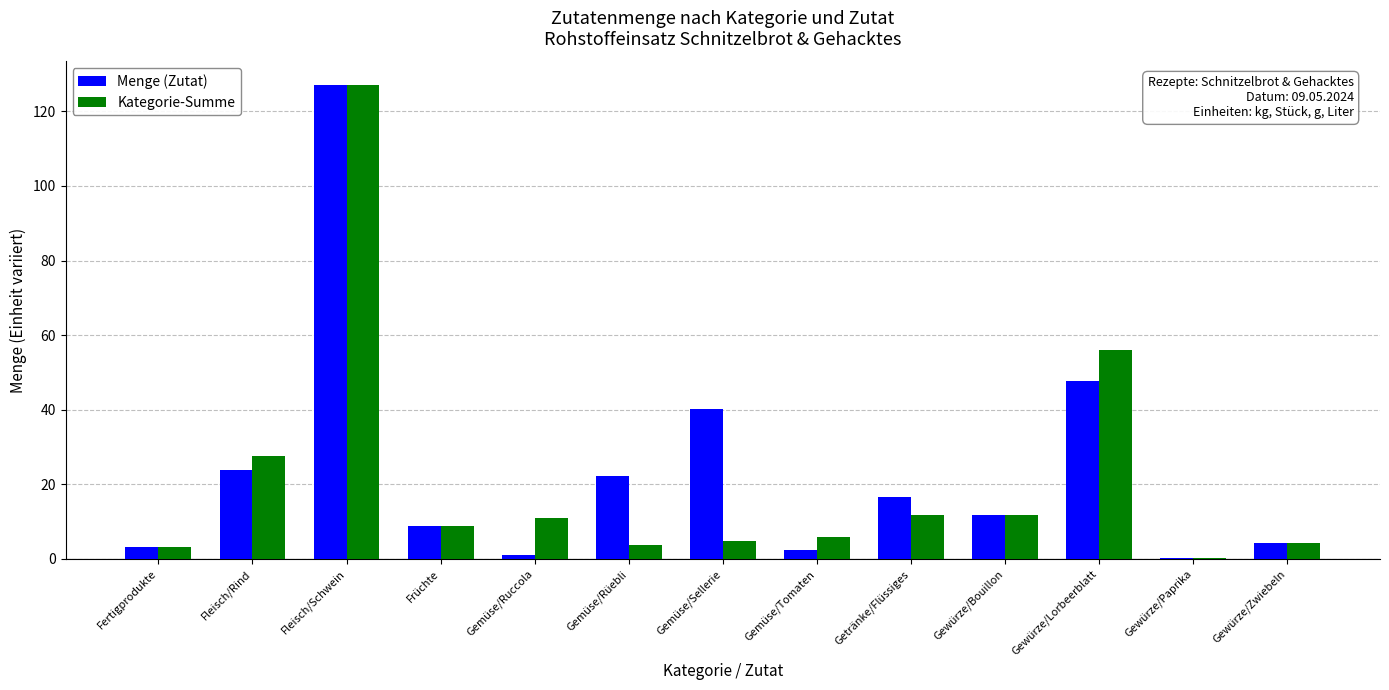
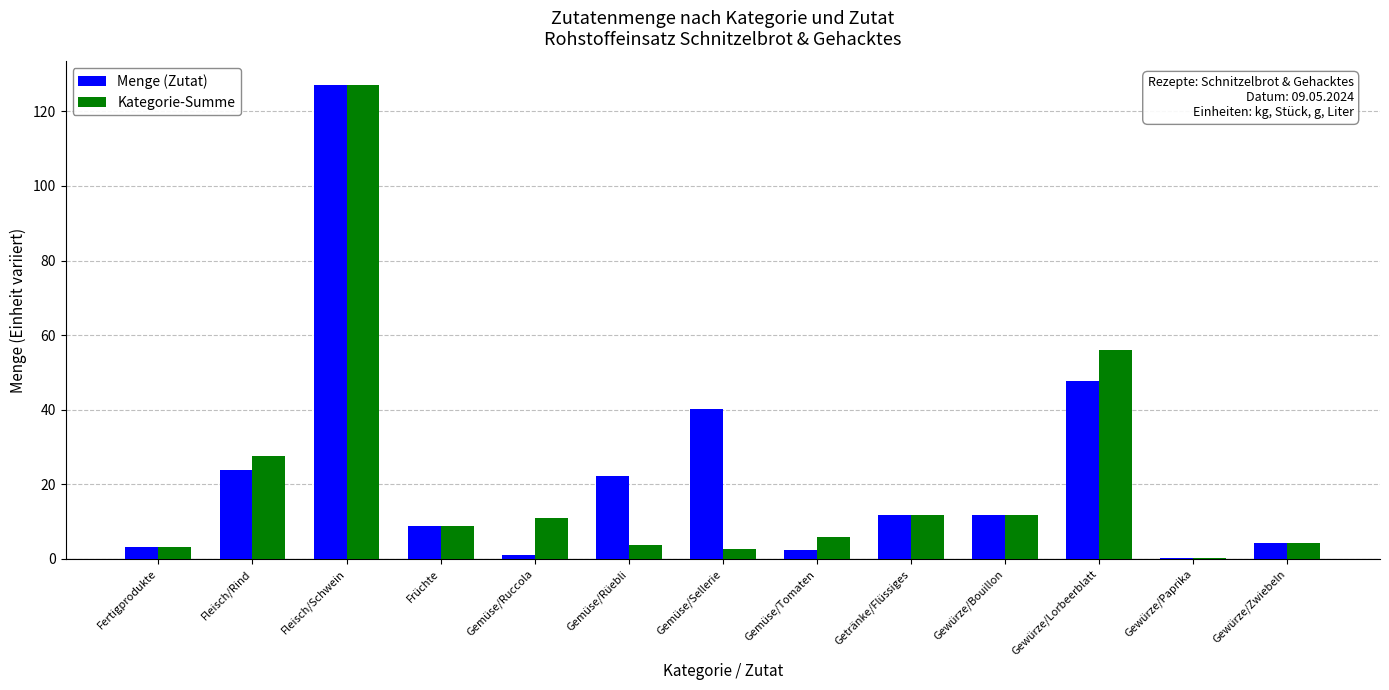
Kategorie-Summe, Gemüse/Sellerie: 5 -> 3
Menge (Zutat), Getränke/Flüssiges: 17 -> 12
